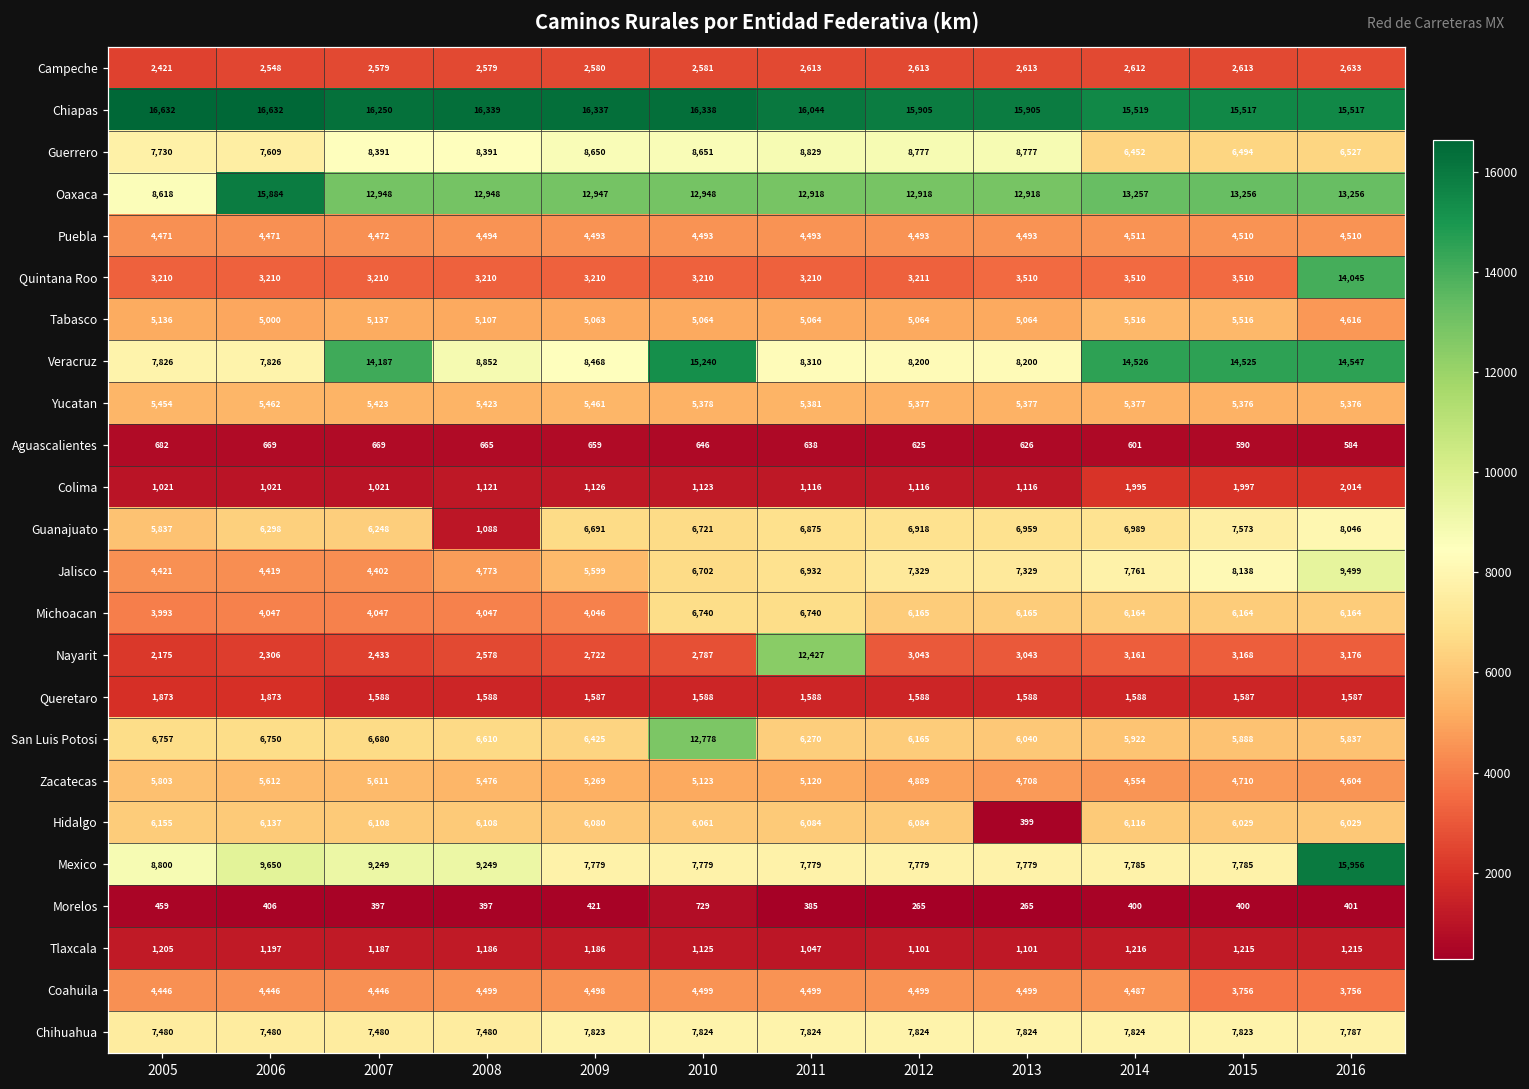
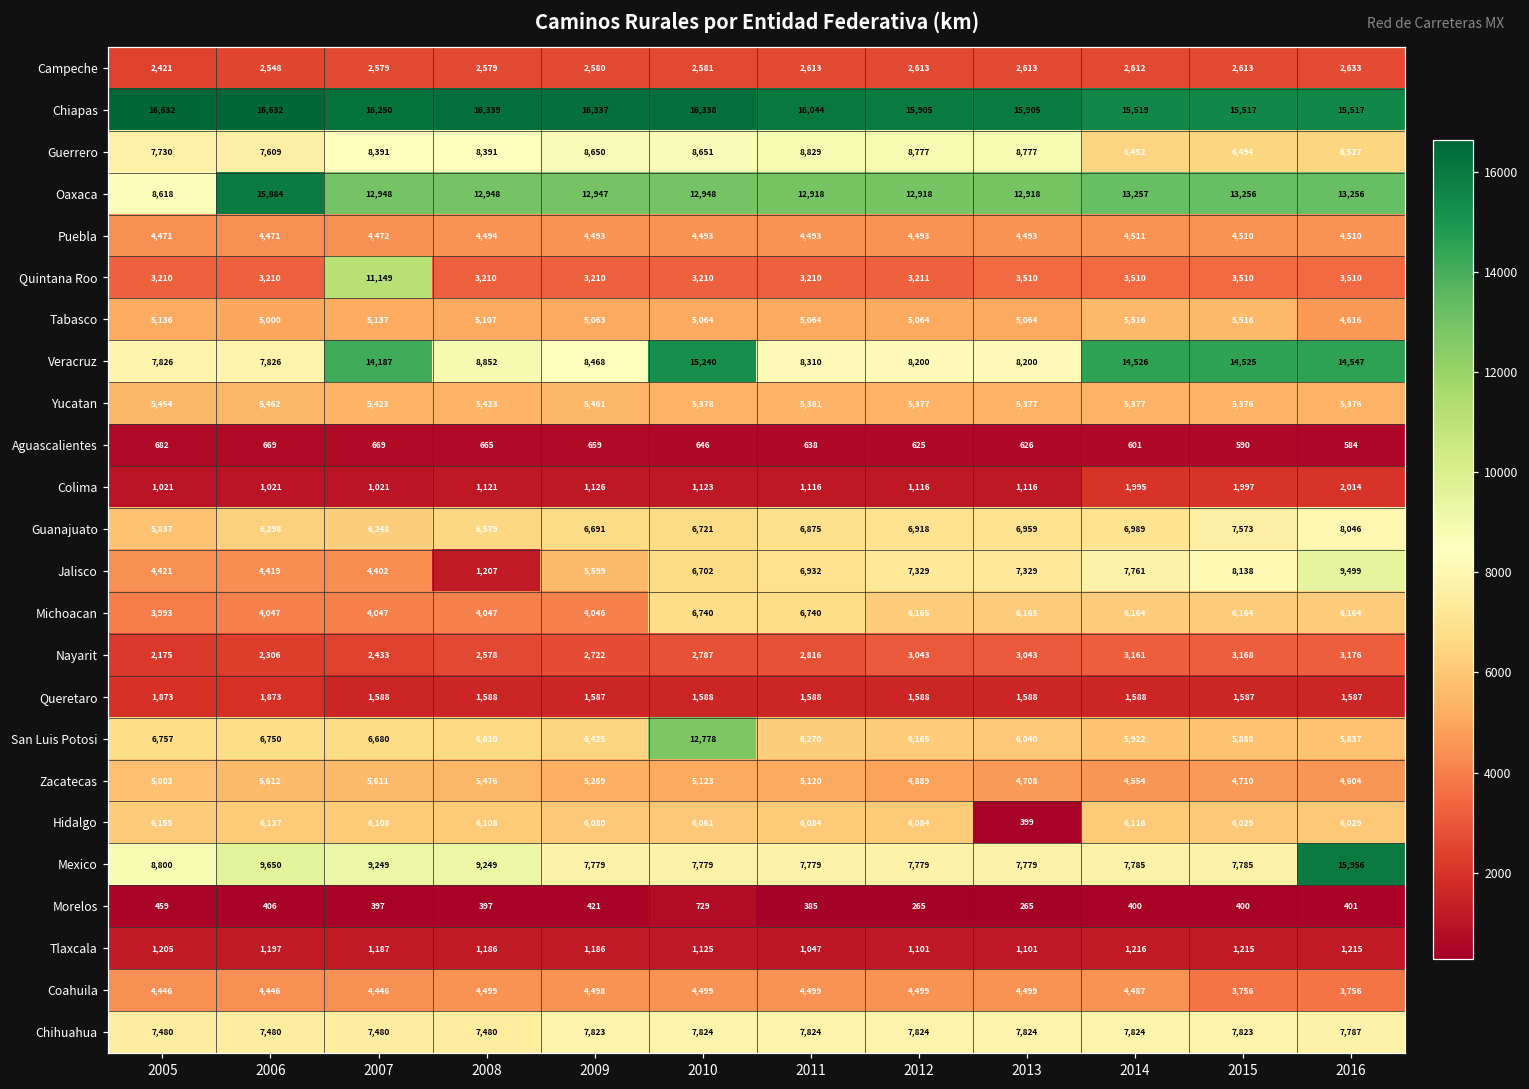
Quintana Roo, 2007: 3,210 -> 11,149
Quintana Roo, 2016: 14,045 -> 3,510
Guanajuato, 2008: 1,088 -> 6,579
Jalisco, 2008: 4,773 -> 1,207
Nayarit, 2011: 12,427 -> 2,816
